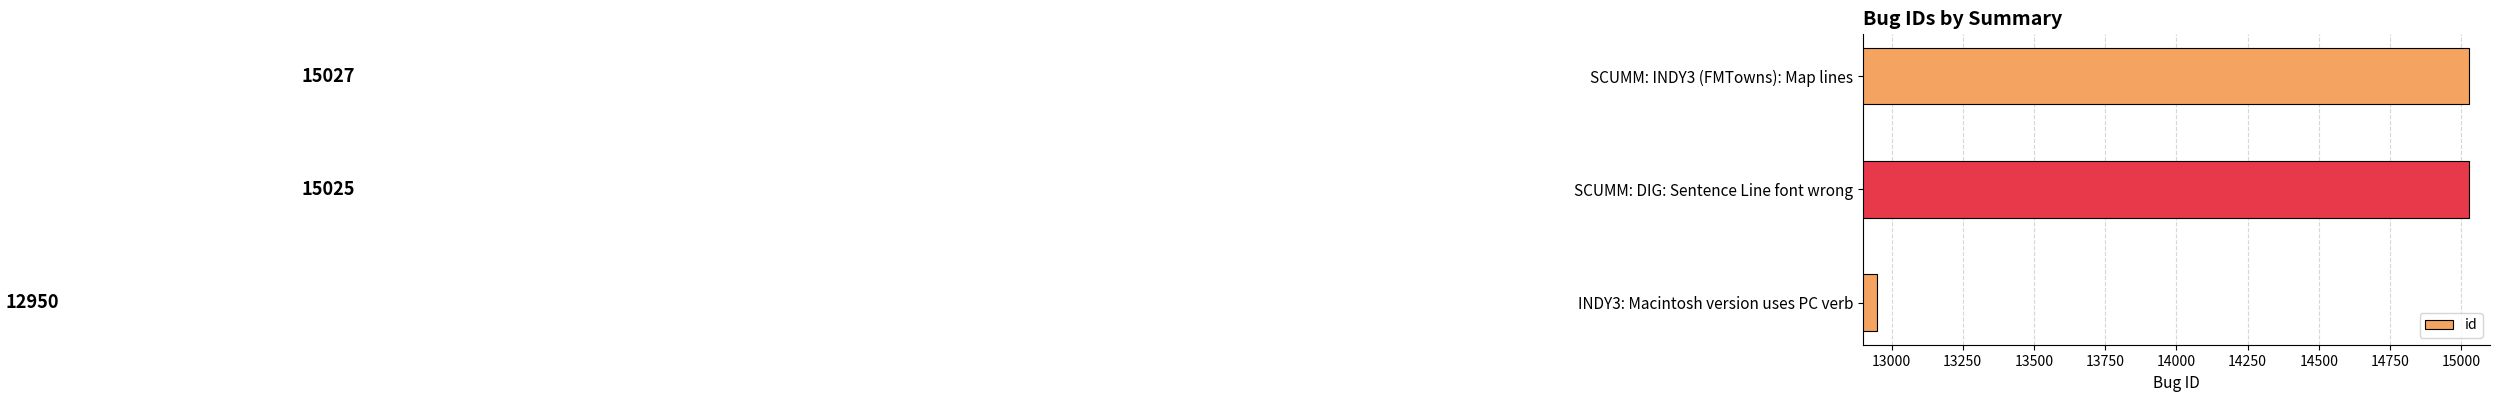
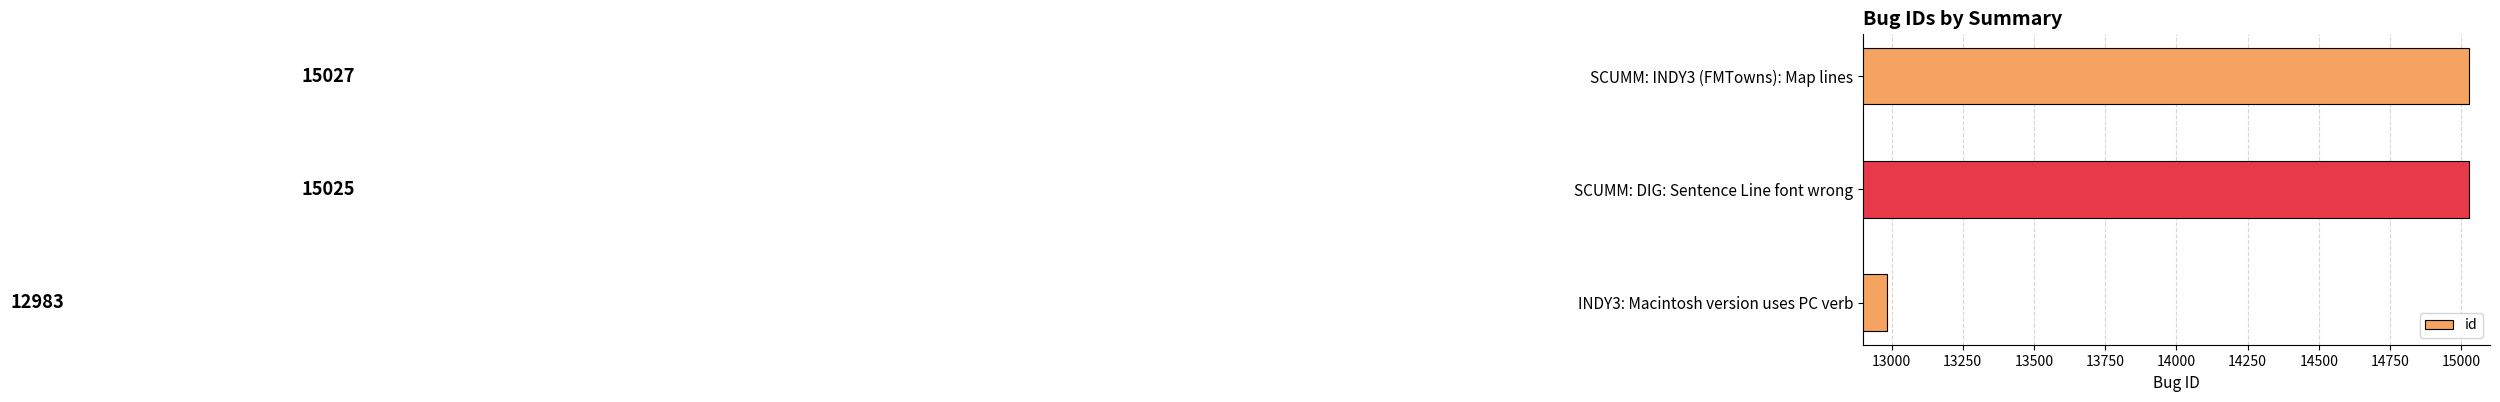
INDY3: Macintosh version uses PC verb: 12950 -> 12983
